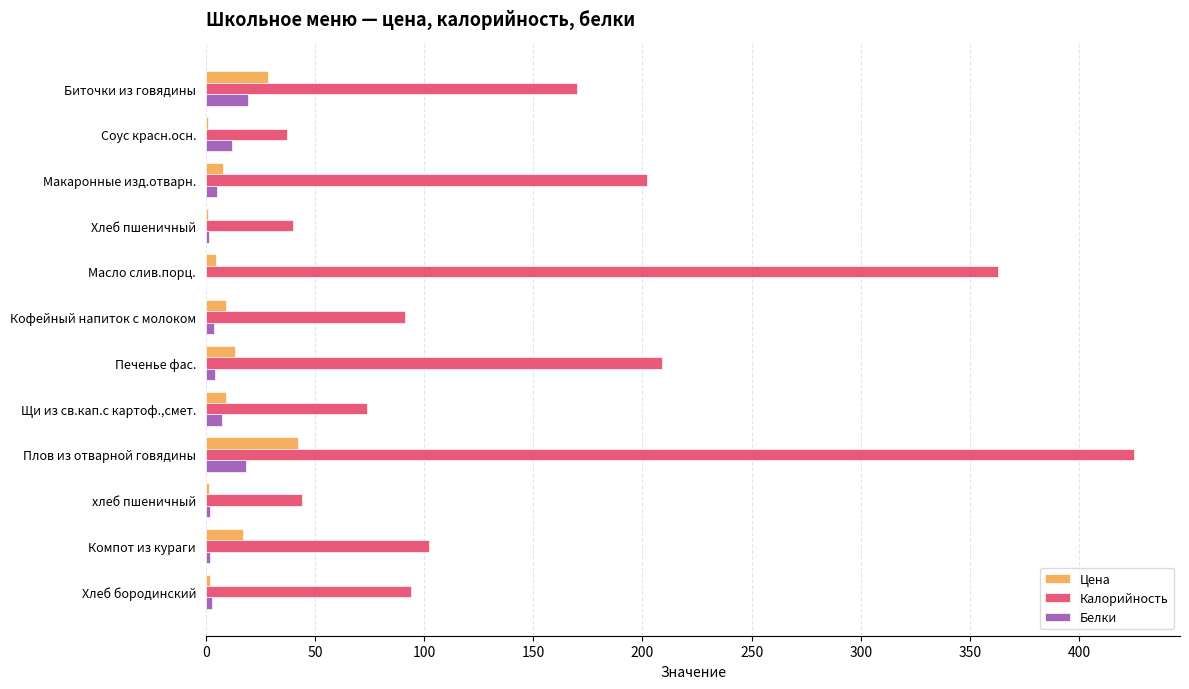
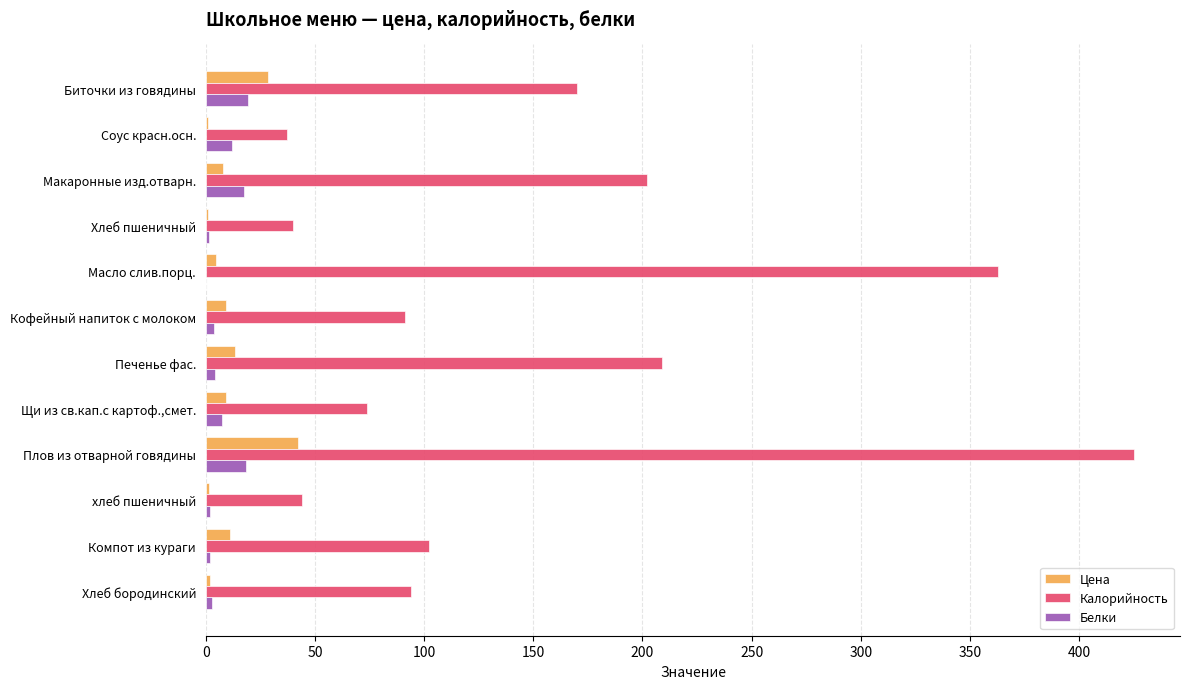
Белки, Макаронные изд.отварн.: 5 -> 18
Цена, Компот из кураги: 17 -> 11
